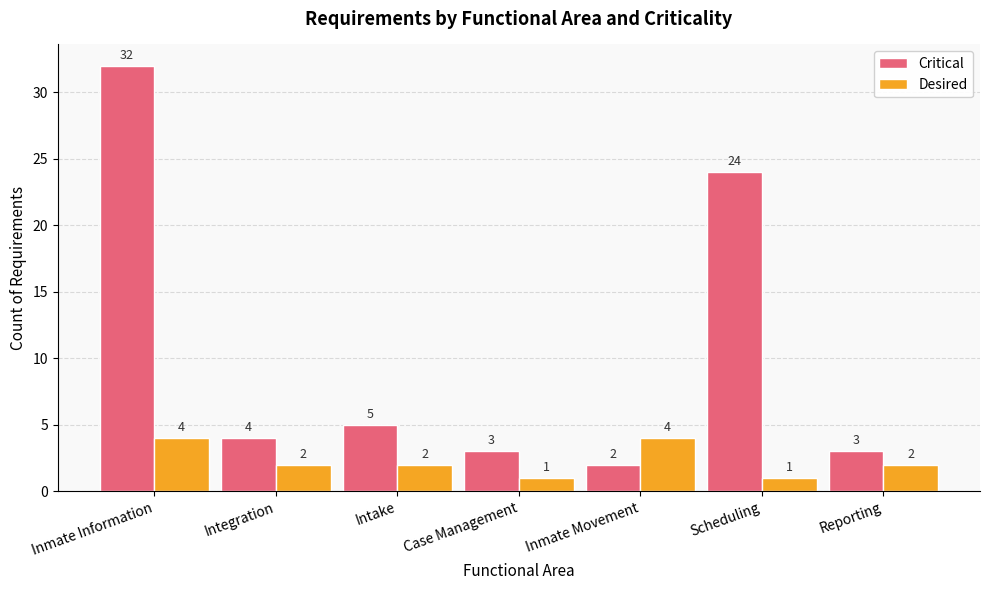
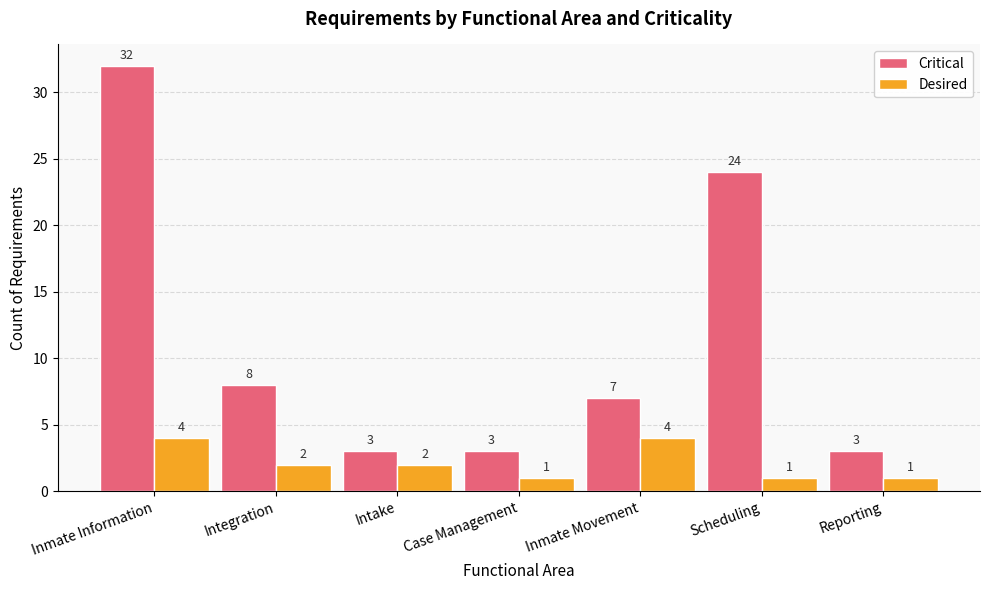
Critical, Integration: 4 -> 8
Critical, Intake: 5 -> 3
Critical, Inmate Movement: 2 -> 7
Desired, Reporting: 2 -> 1
